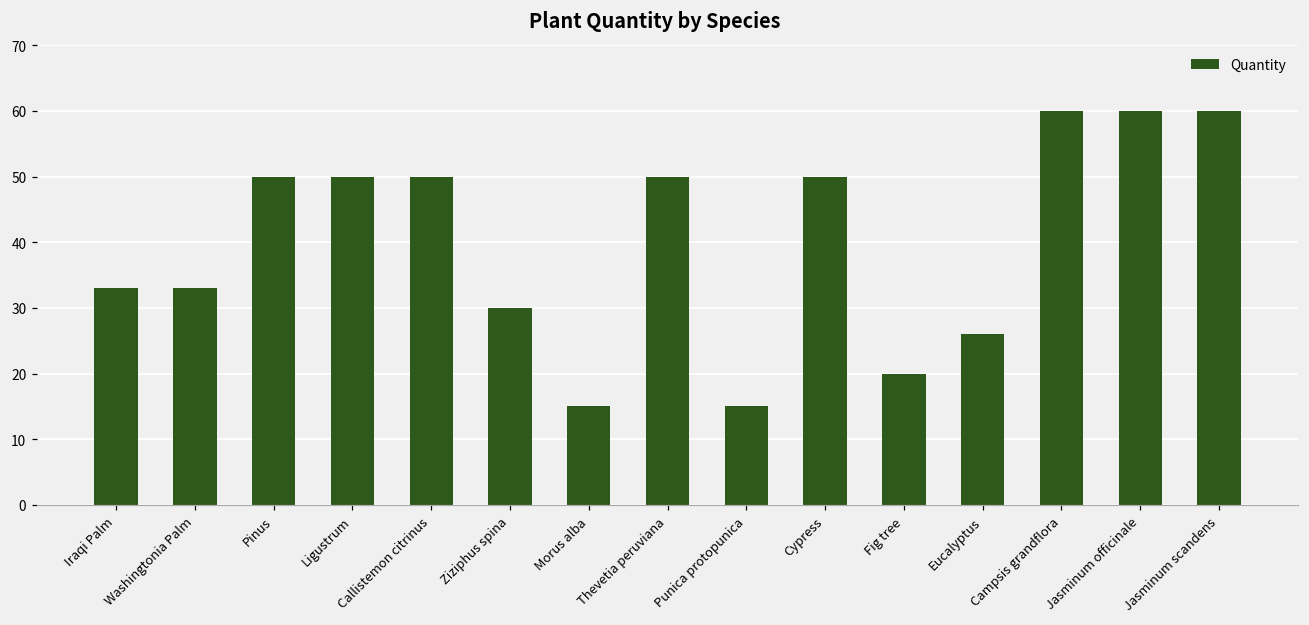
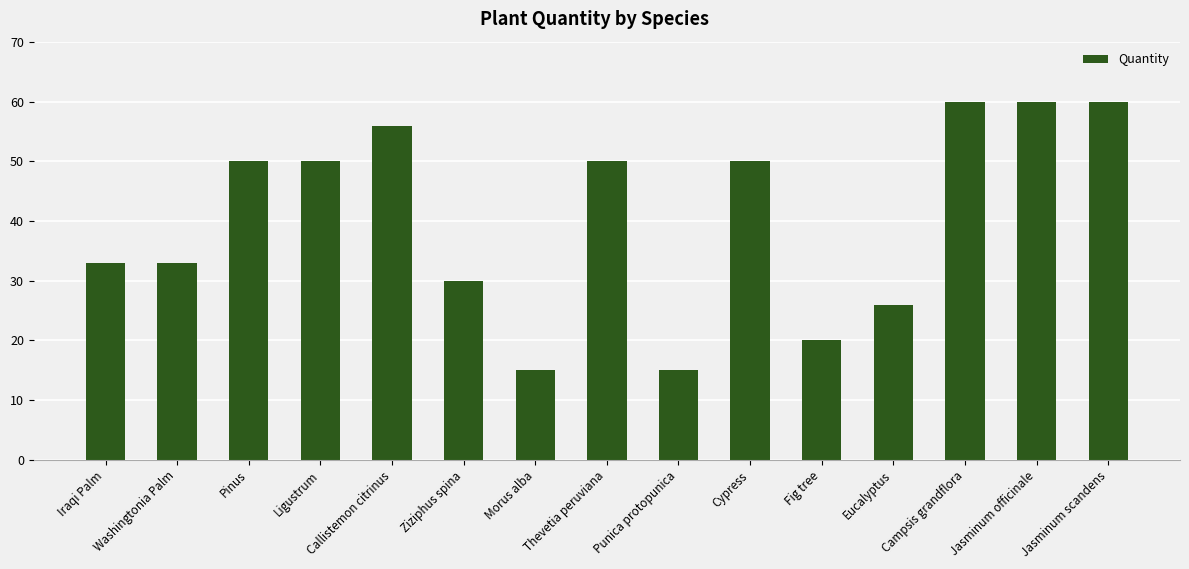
Callistemon citrinus: 50 -> 56
